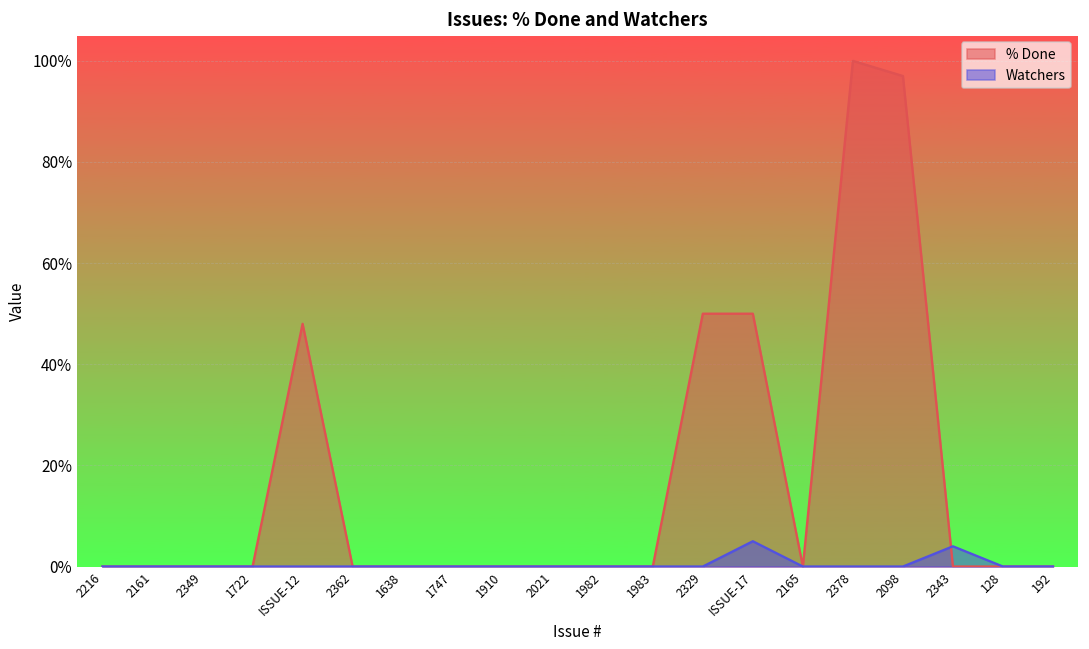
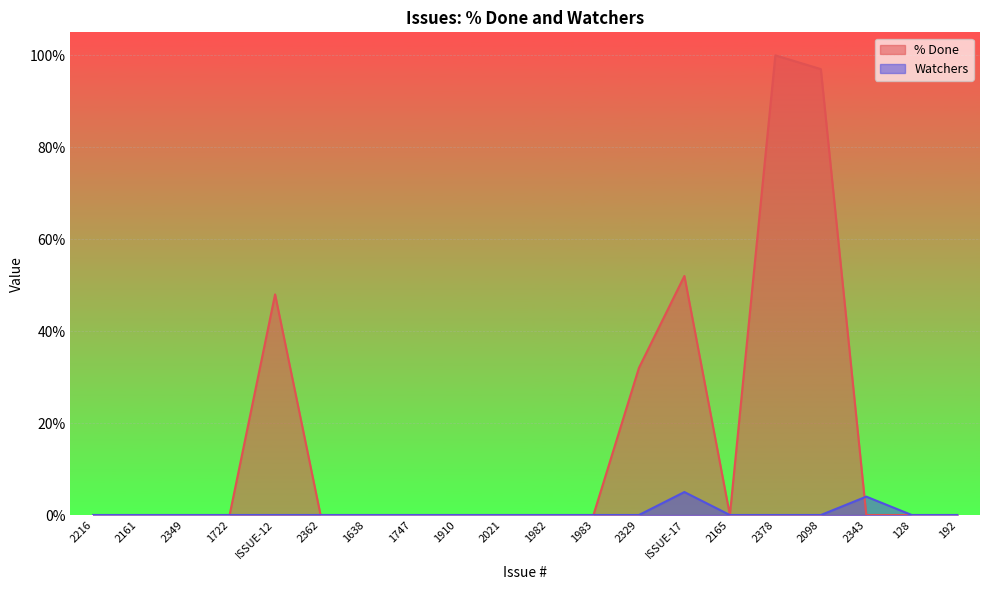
% Done, 2329: 50% -> 32%
% Done, ISSUE-17: 50% -> 52%
